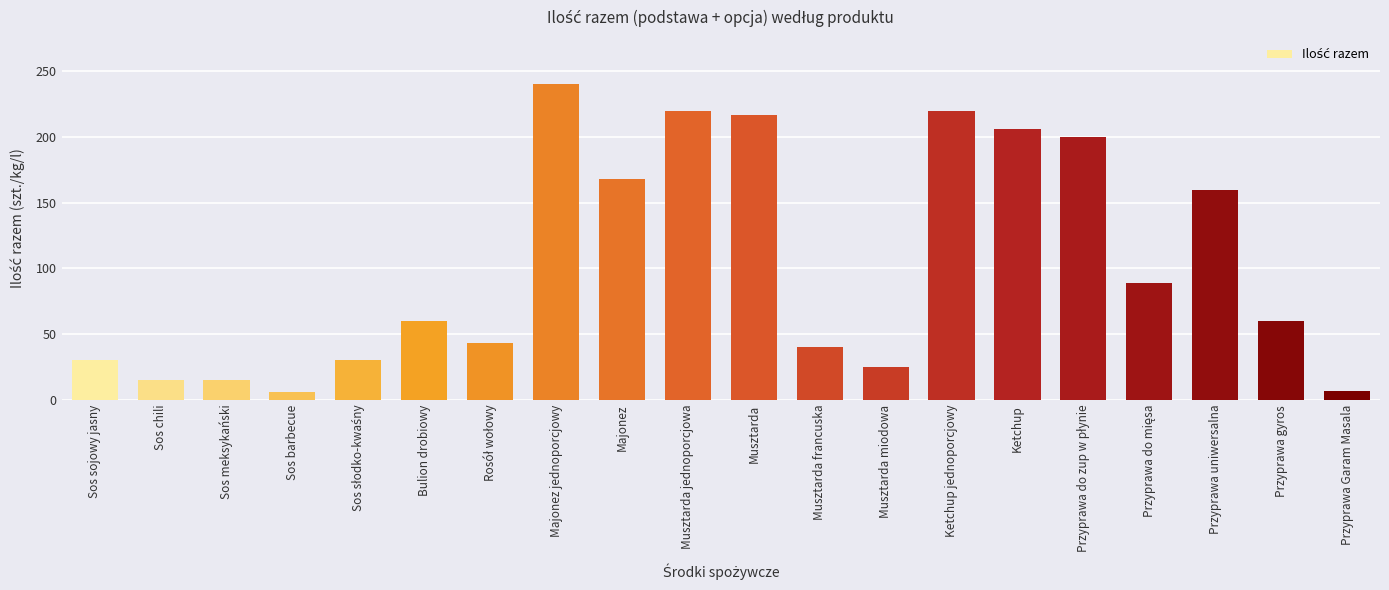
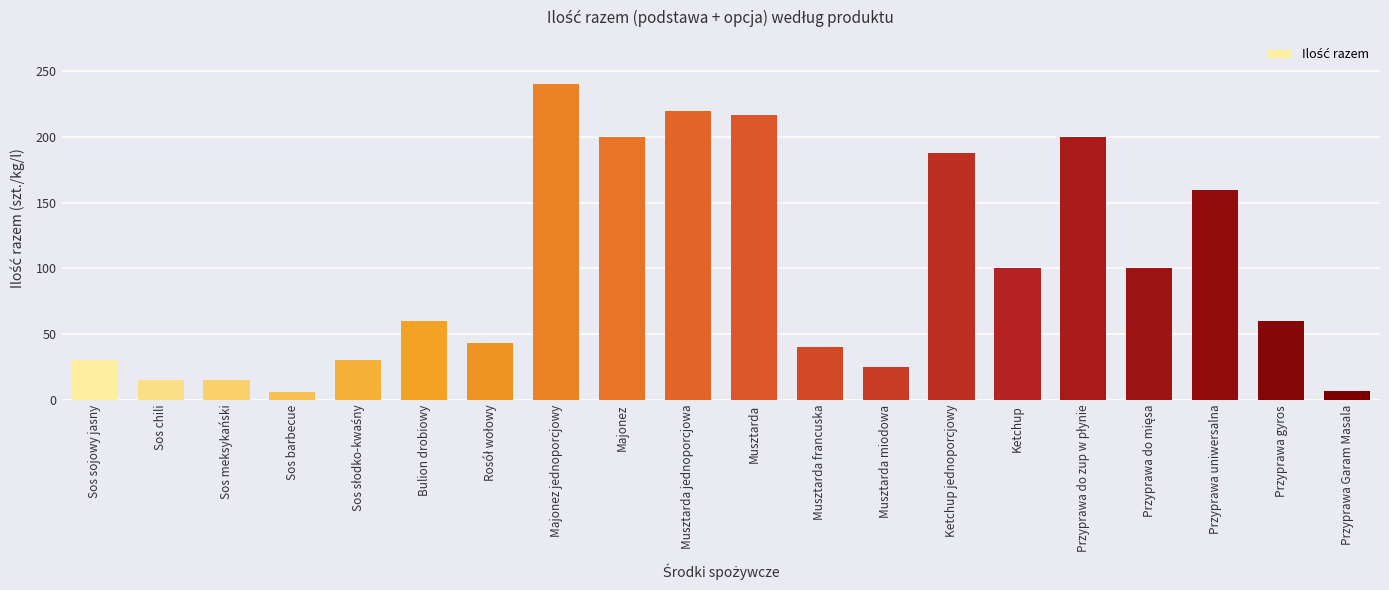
Majonez: 168 -> 200
Ketchup jednoporcjowy: 220 -> 188
Ketchup: 206 -> 100
Przyprawa do mięsa: 89 -> 100
